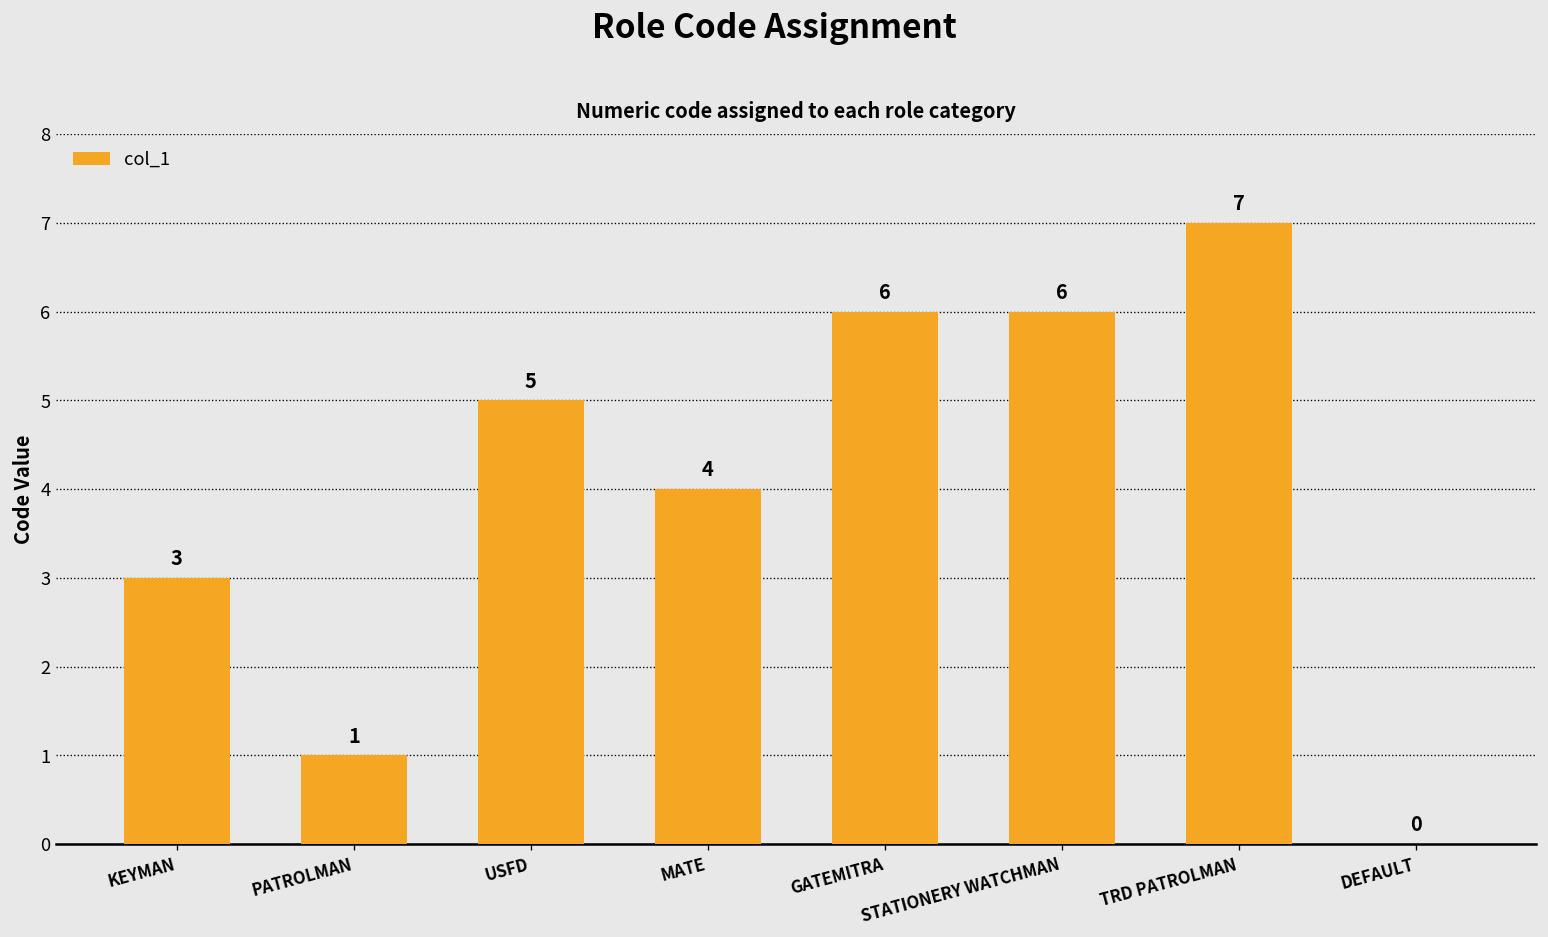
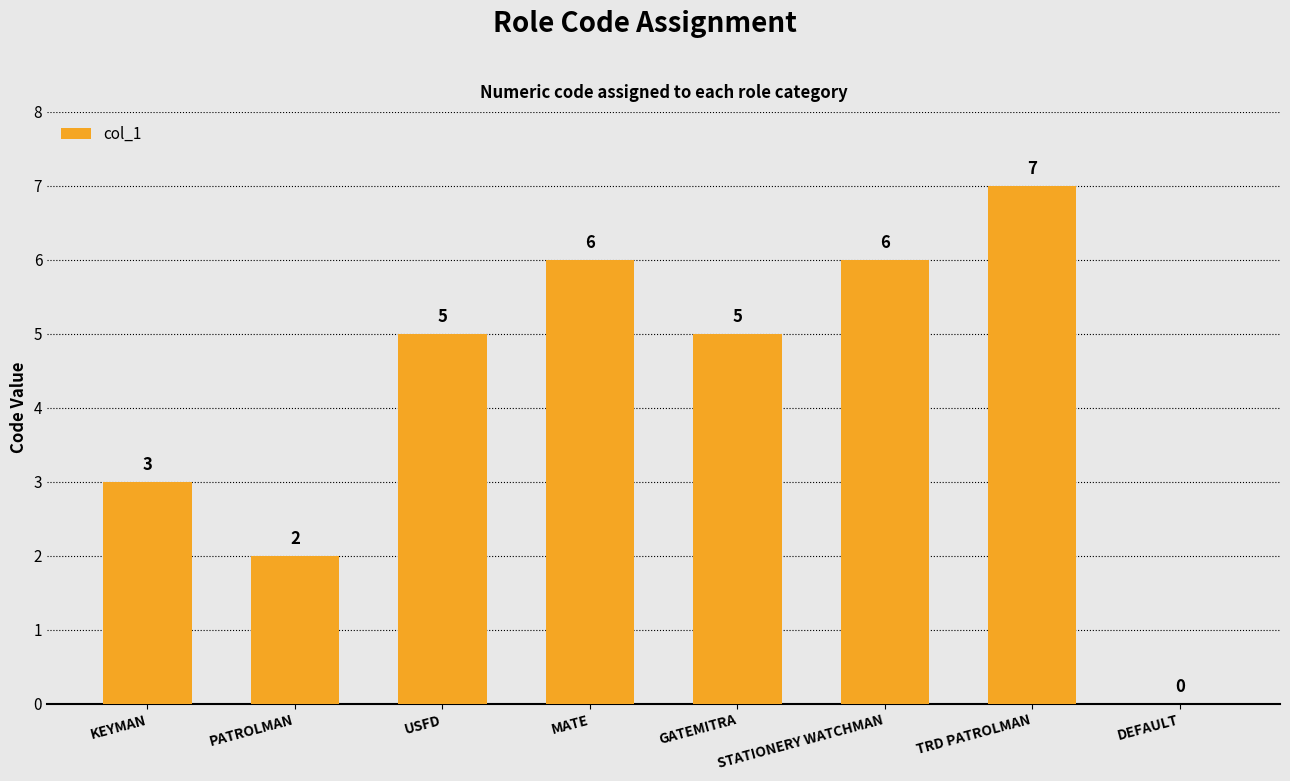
PATROLMAN: 1 -> 2
MATE: 4 -> 6
GATEMITRA: 6 -> 5
